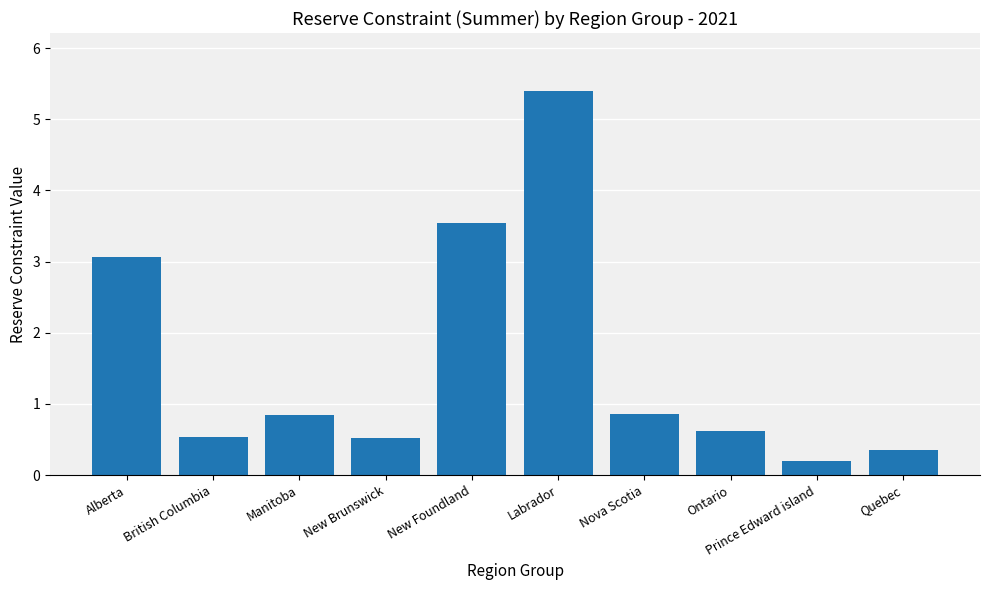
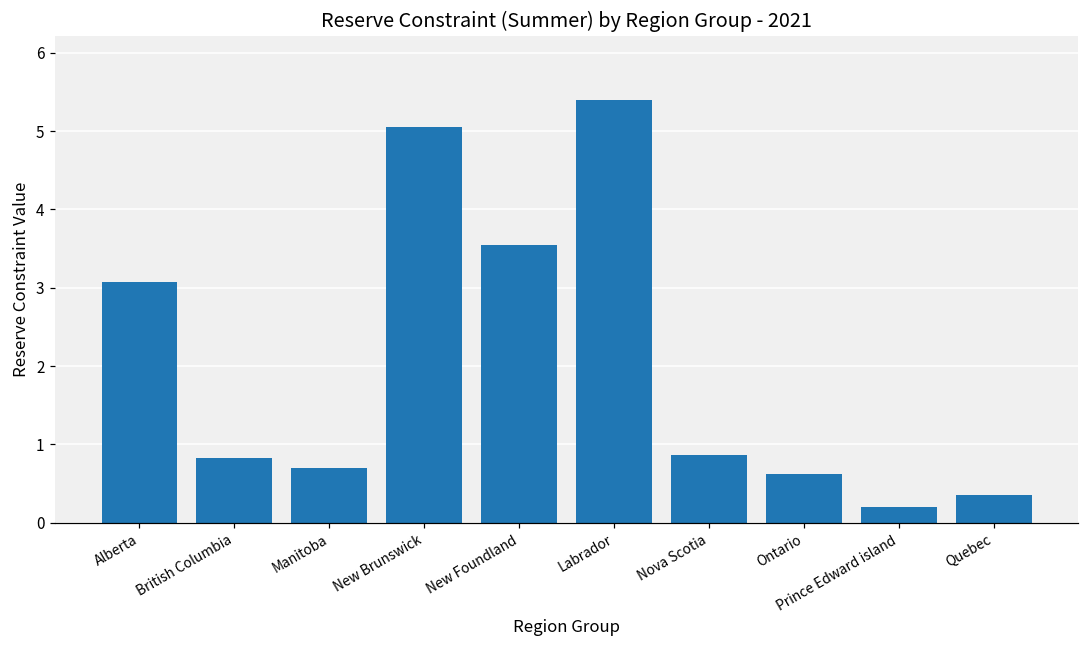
British Columbia: 0.5 -> 0.8
Manitoba: 0.8 -> 0.7
New Brunswick: 0.5 -> 5.1
